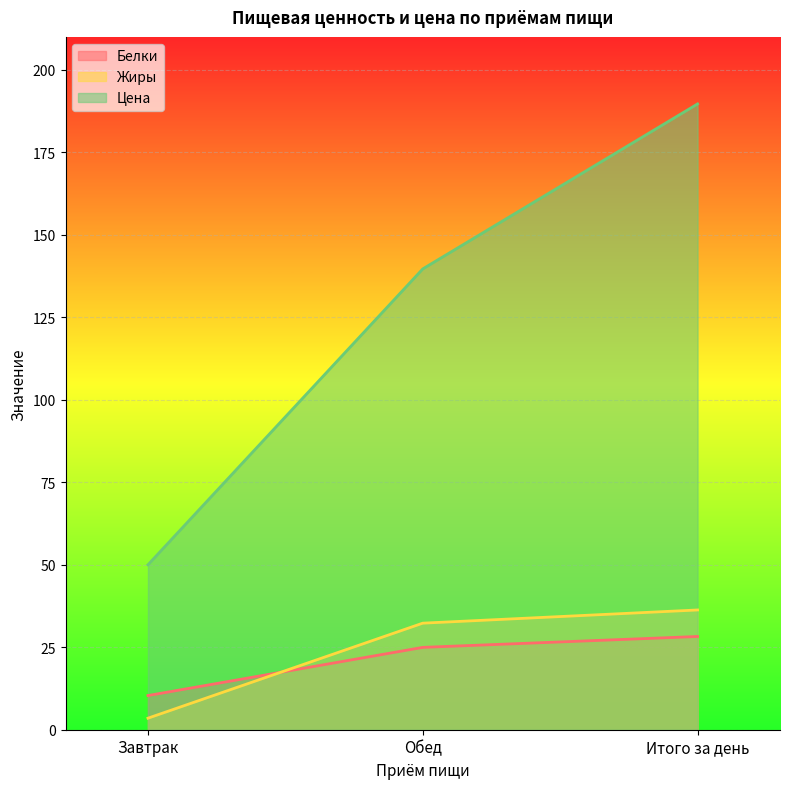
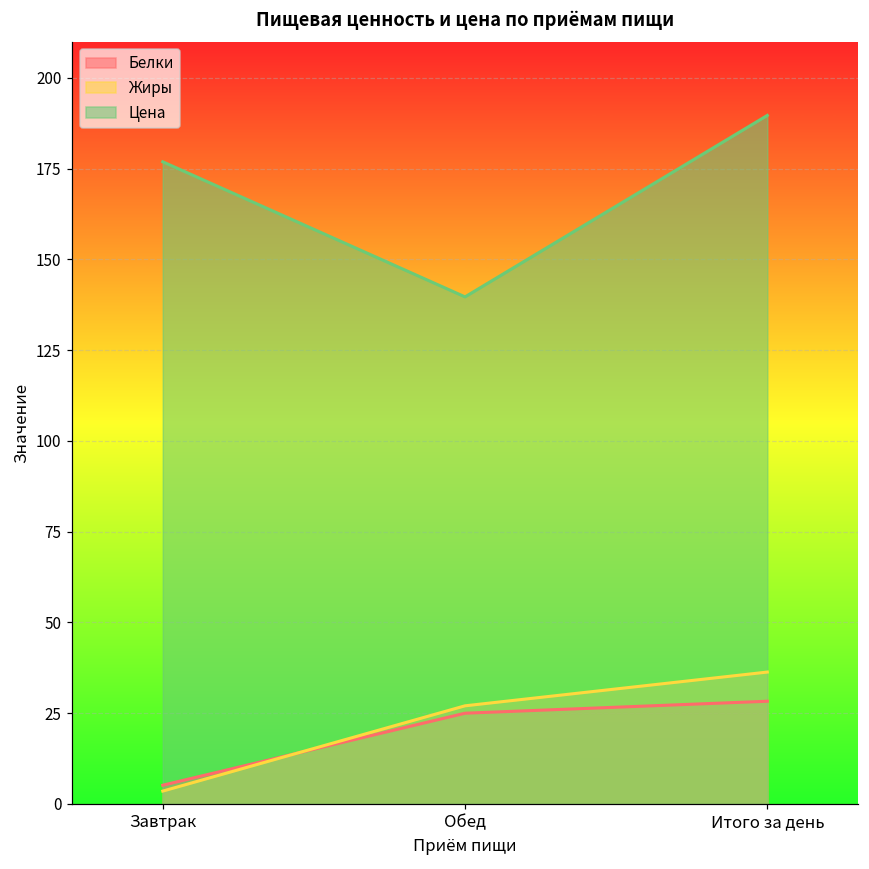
Белки, Завтрак: 10 -> 5
Цена, Завтрак: 50 -> 177
Жиры, Обед: 32 -> 27
